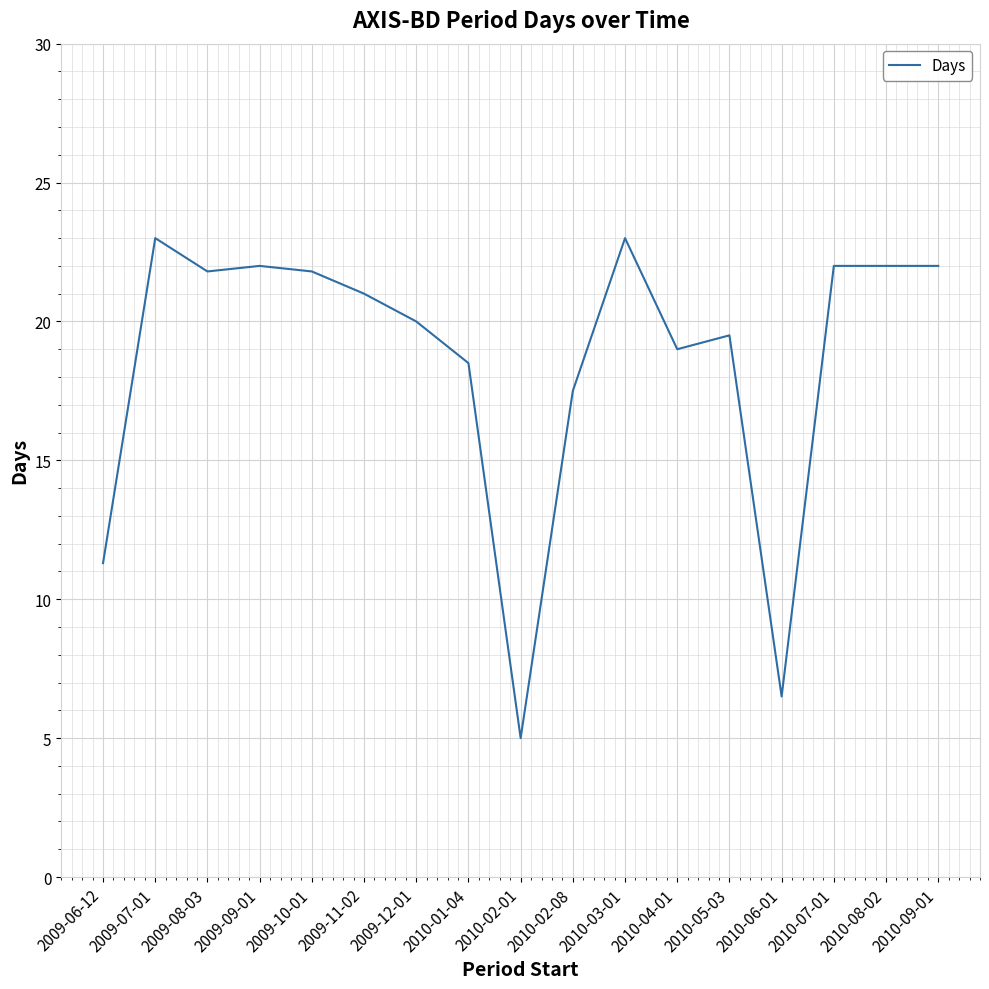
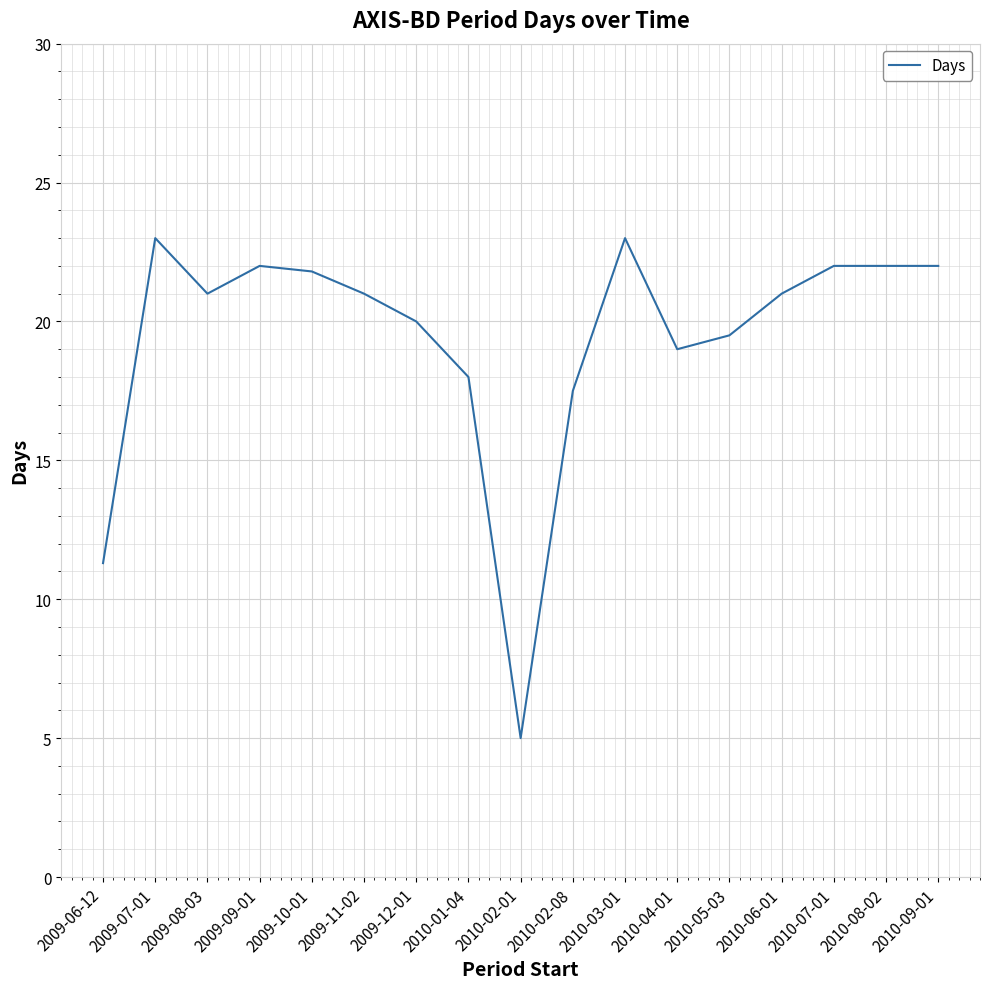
2009-08-03: 21.8 -> 21.0
2010-01-04: 18.5 -> 18.0
2010-06-01: 6.5 -> 21.0
